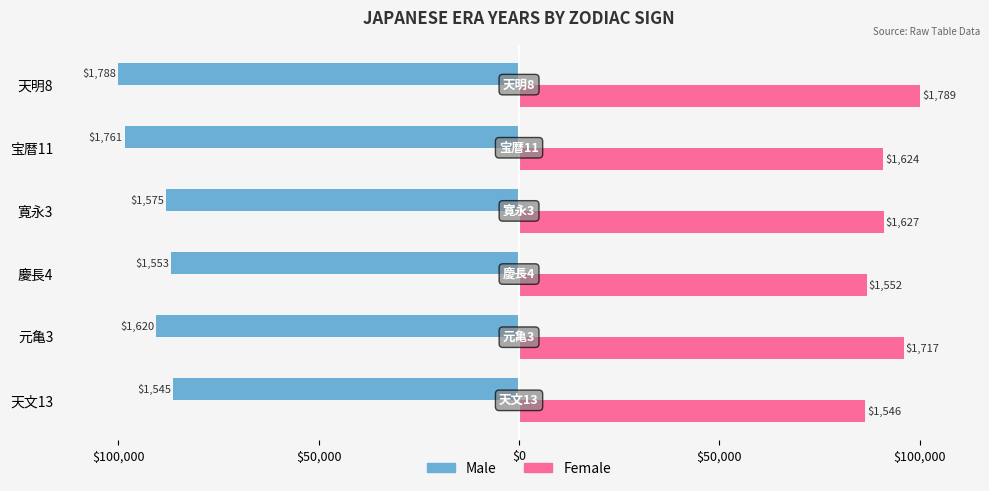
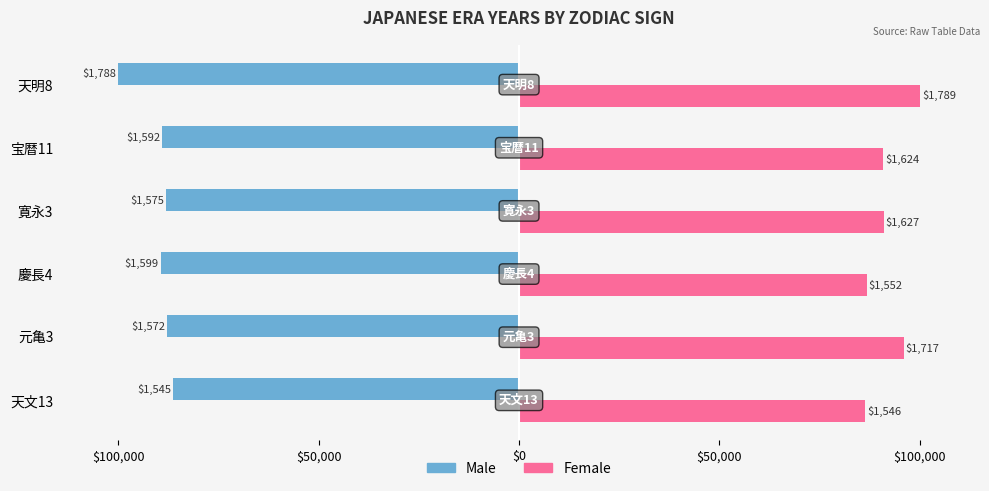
Male, 宝暦11: $1,761 -> $1,592
Male, 慶長4: $1,553 -> $1,599
Male, 元亀3: $1,620 -> $1,572
